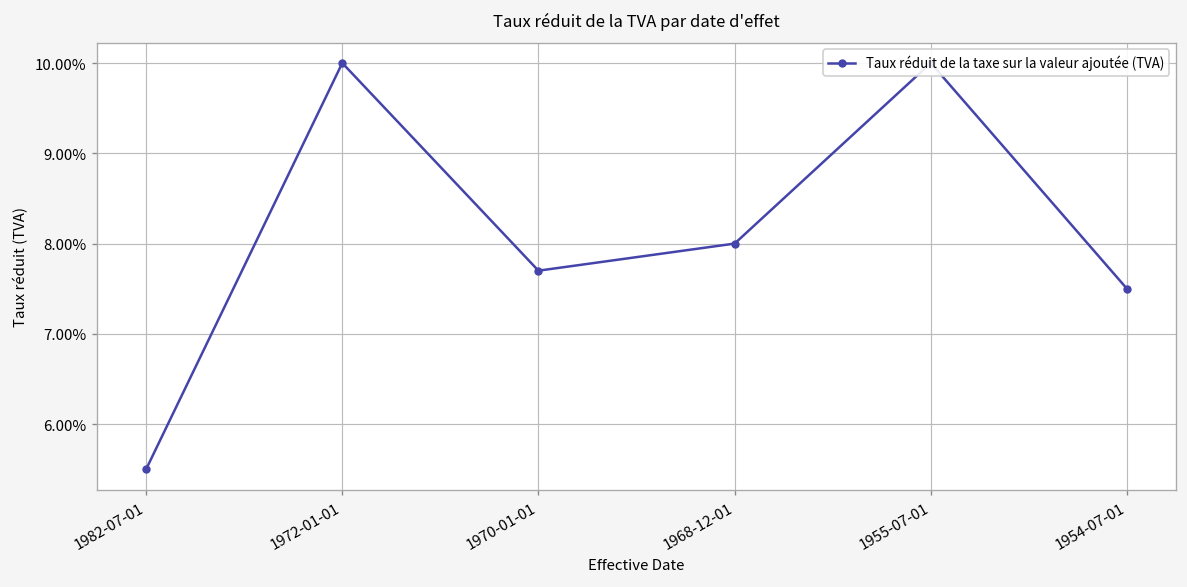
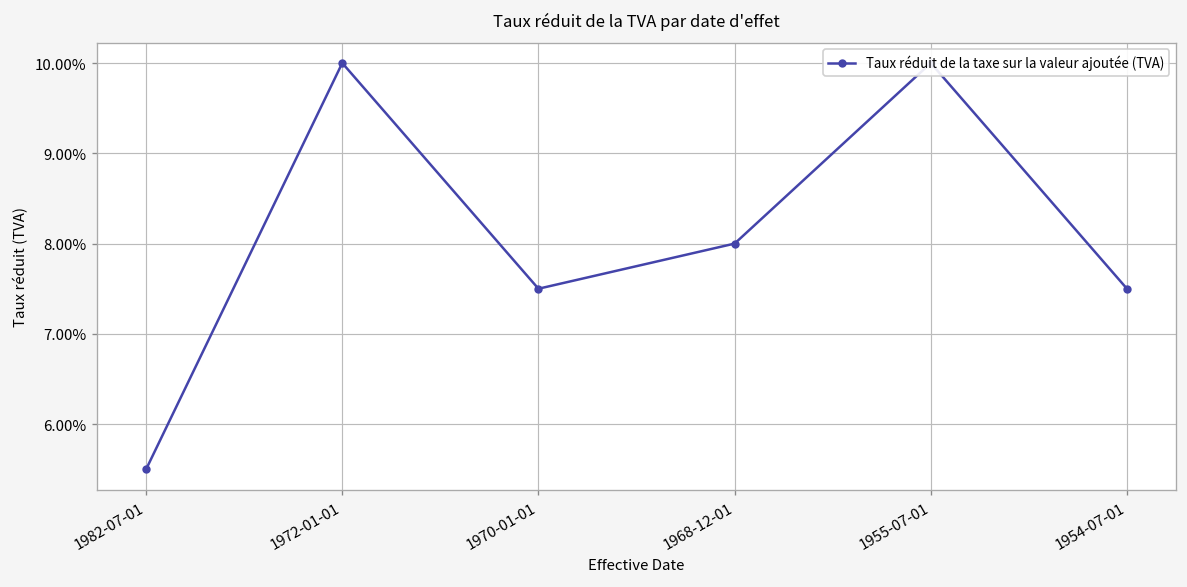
1970-01-01: 7.7% -> 7.5%
